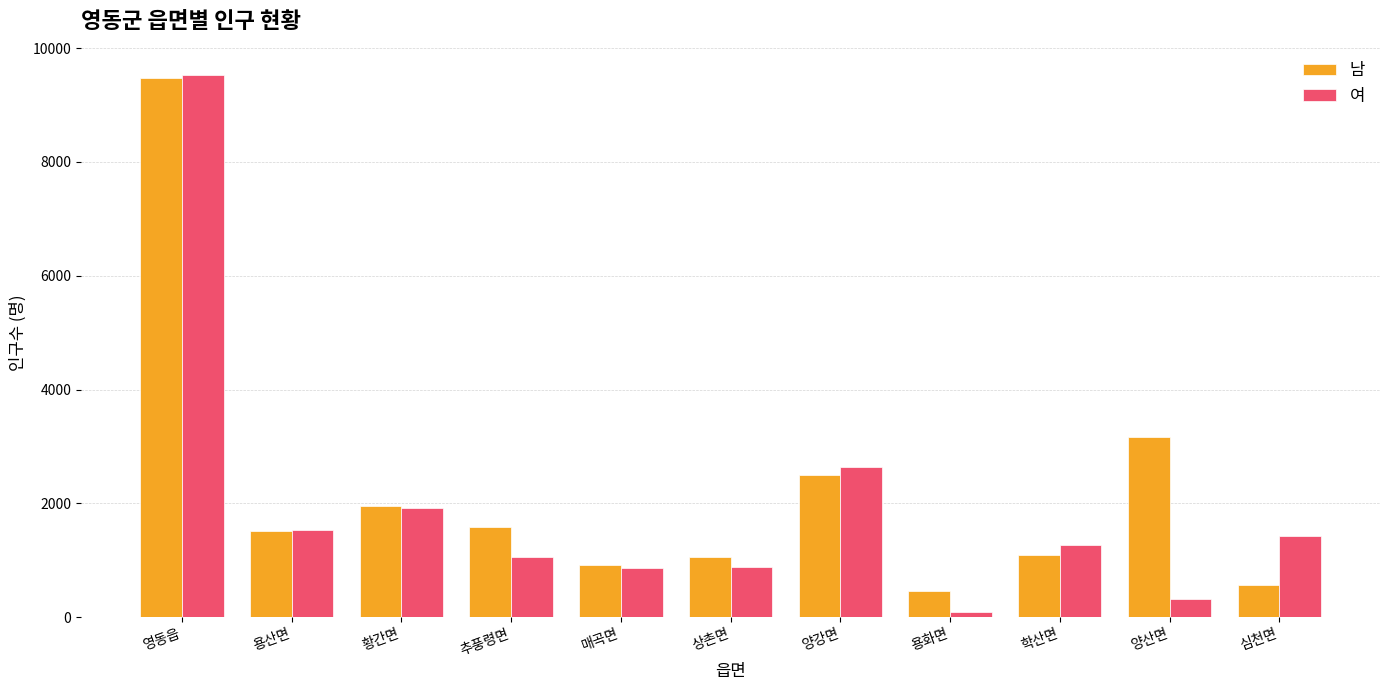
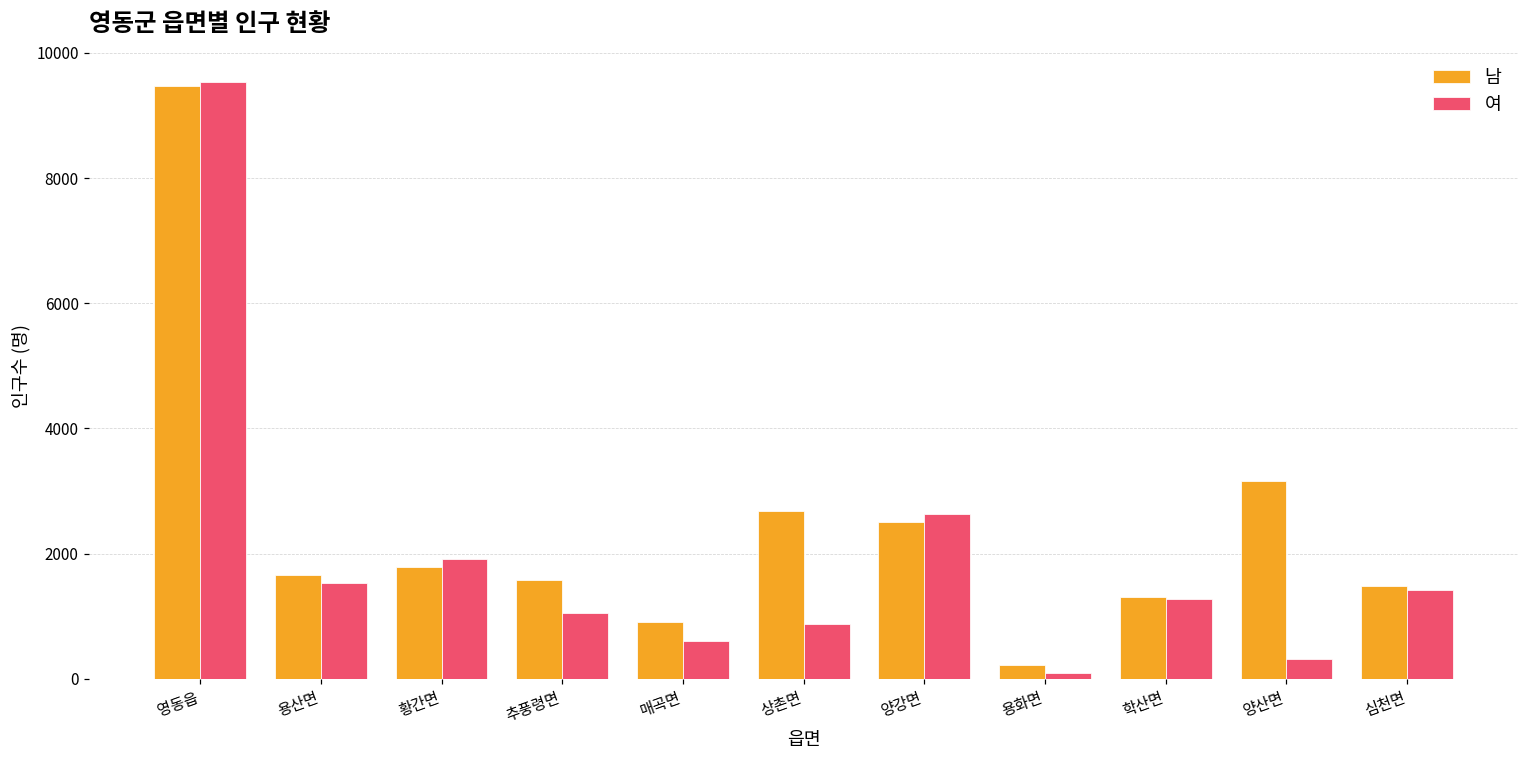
남, 용산면: 1500 -> 1700
남, 황간면: 2000 -> 1800
여, 매곡면: 900 -> 600
남, 상촌면: 1100 -> 2700
남, 용화면: 500 -> 200
남, 학산면: 1100 -> 1300
남, 심천면: 600 -> 1500
